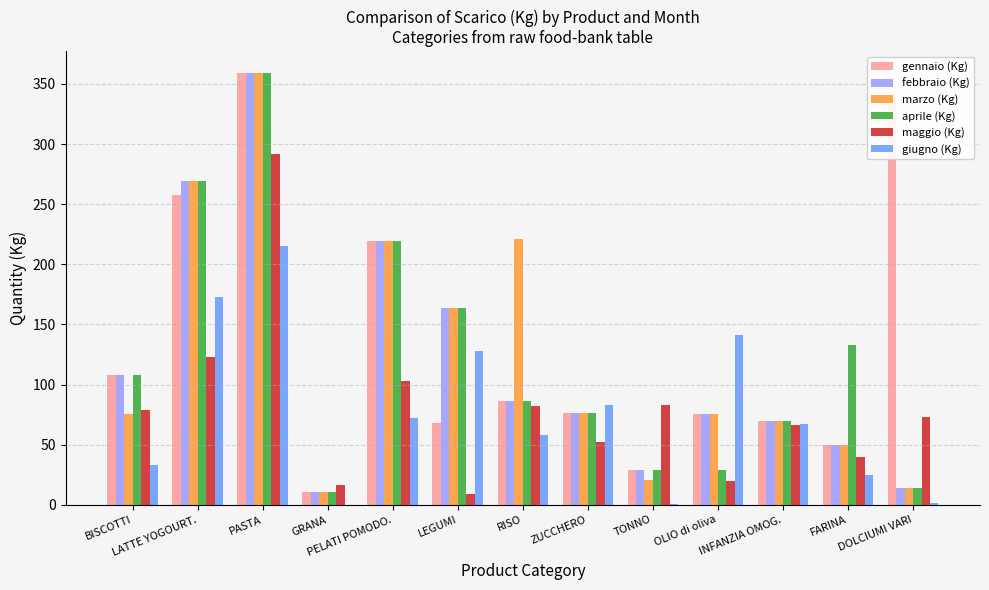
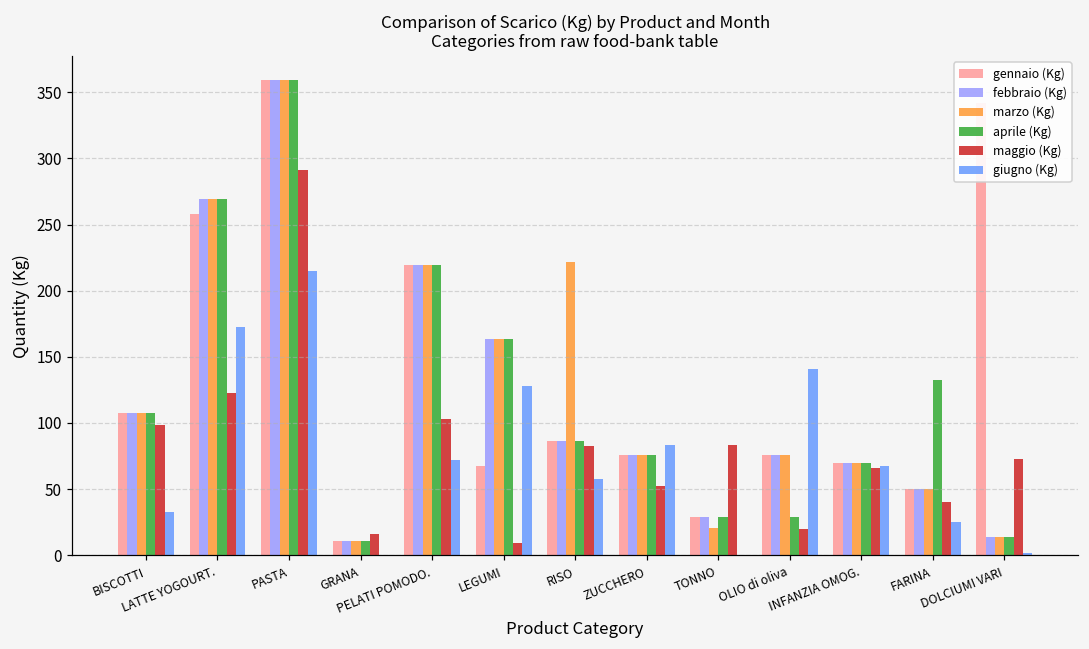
marzo (Kg), BISCOTTI: 75 -> 108
maggio (Kg), BISCOTTI: 79 -> 99
